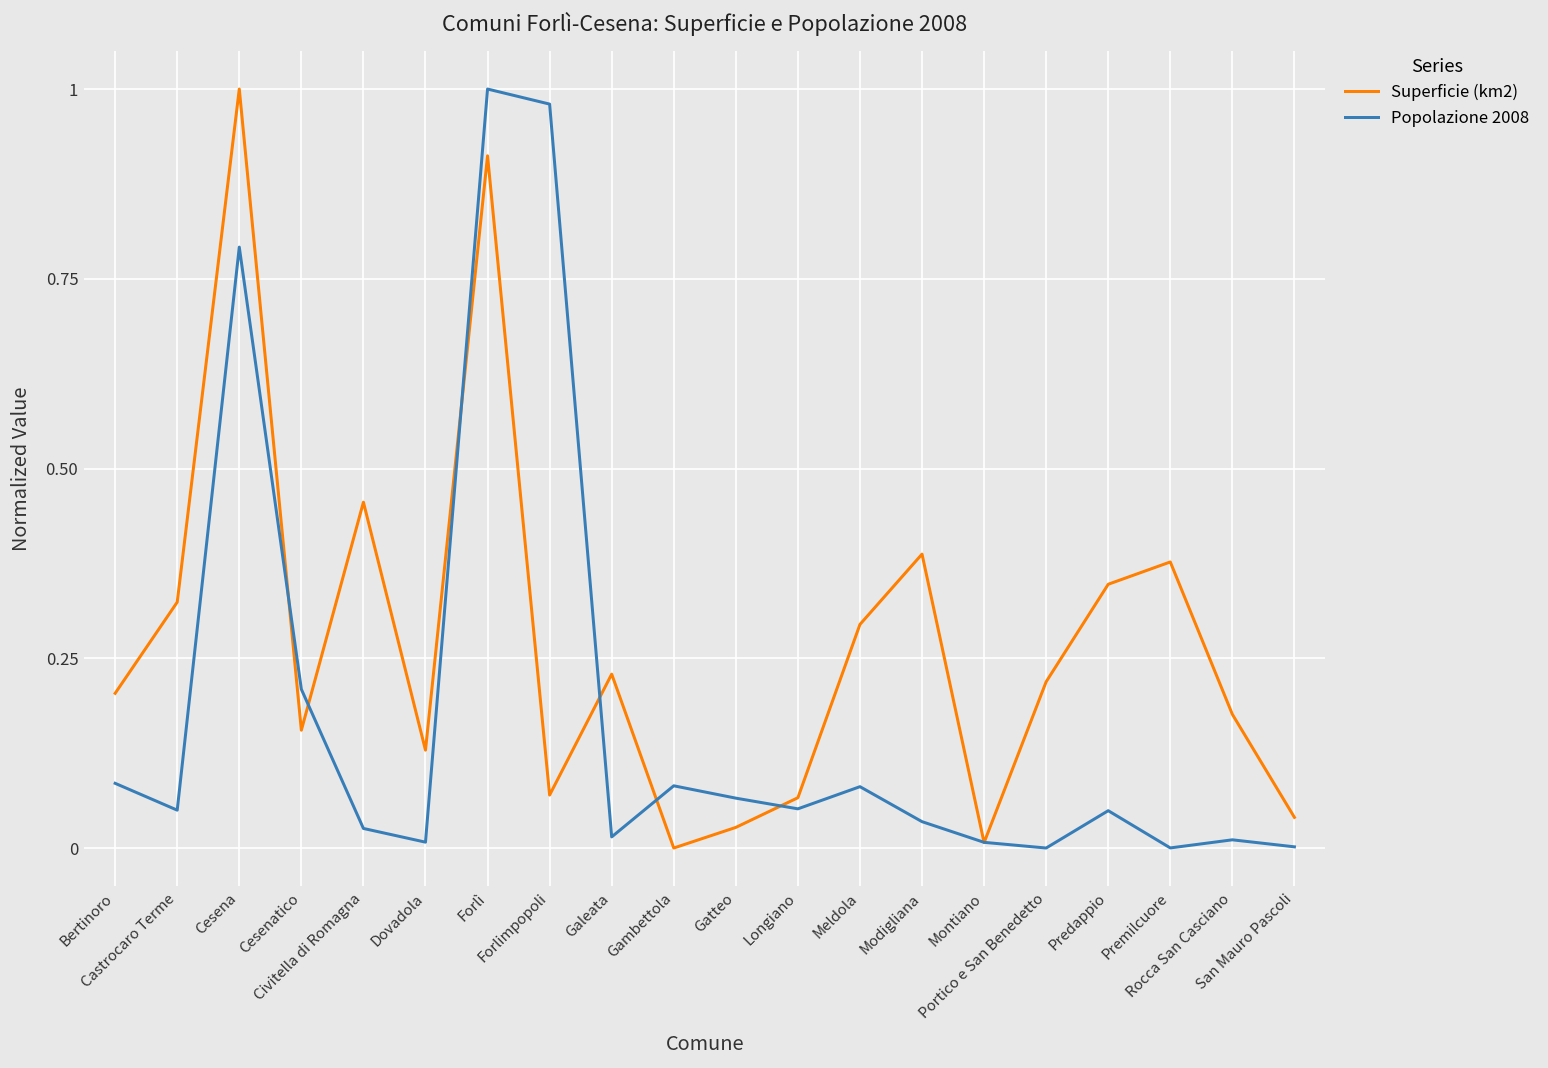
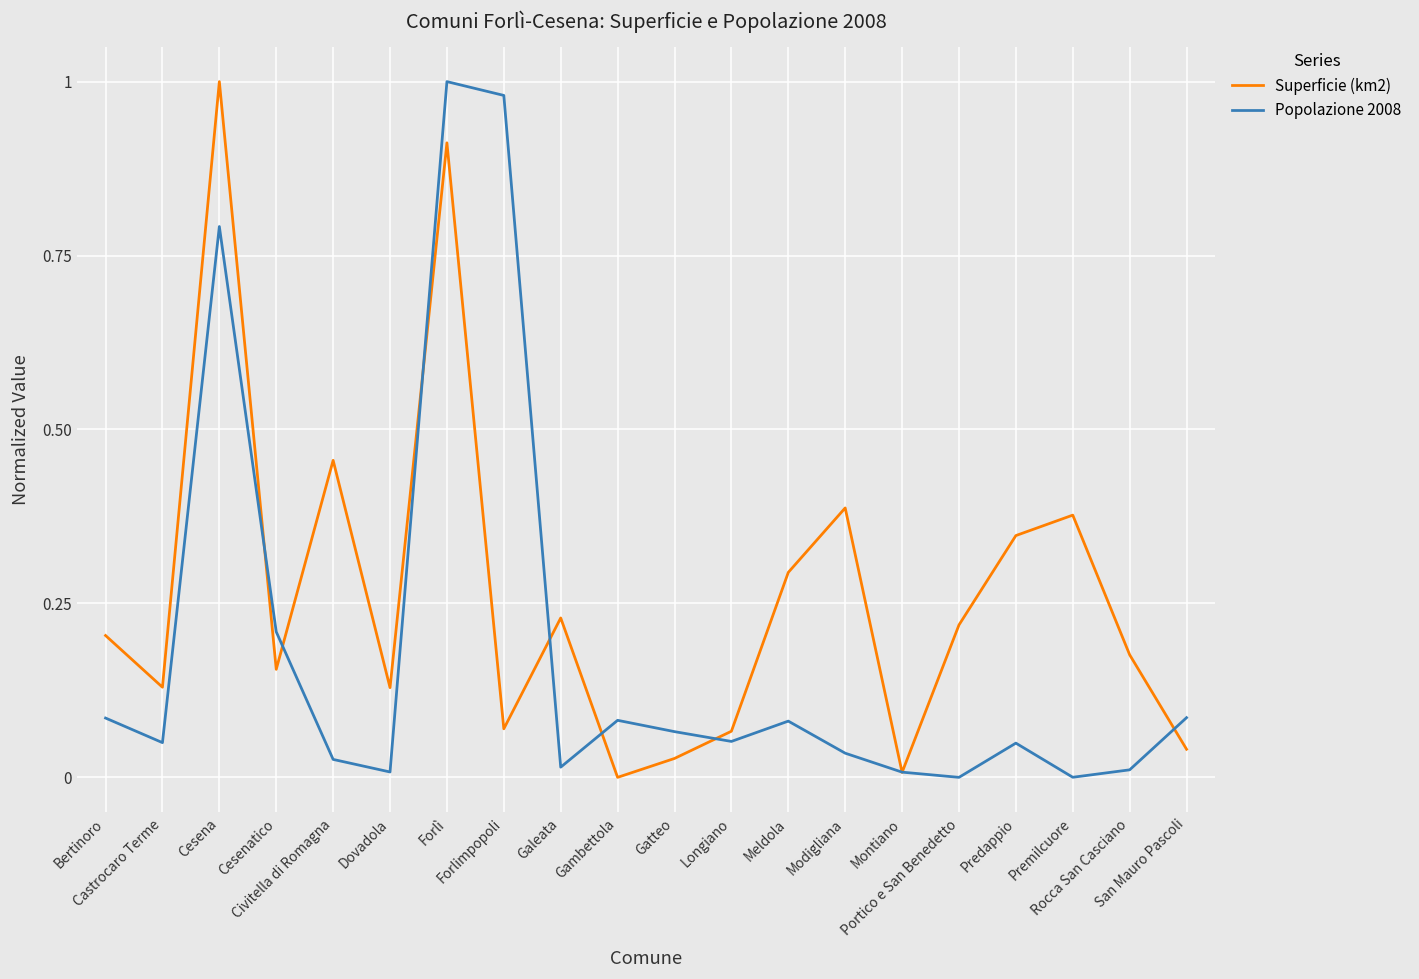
Superficie (km2), Castrocaro Terme: 0.32 -> 0.13
Popolazione 2008, San Mauro Pascoli: 0.00 -> 0.09
